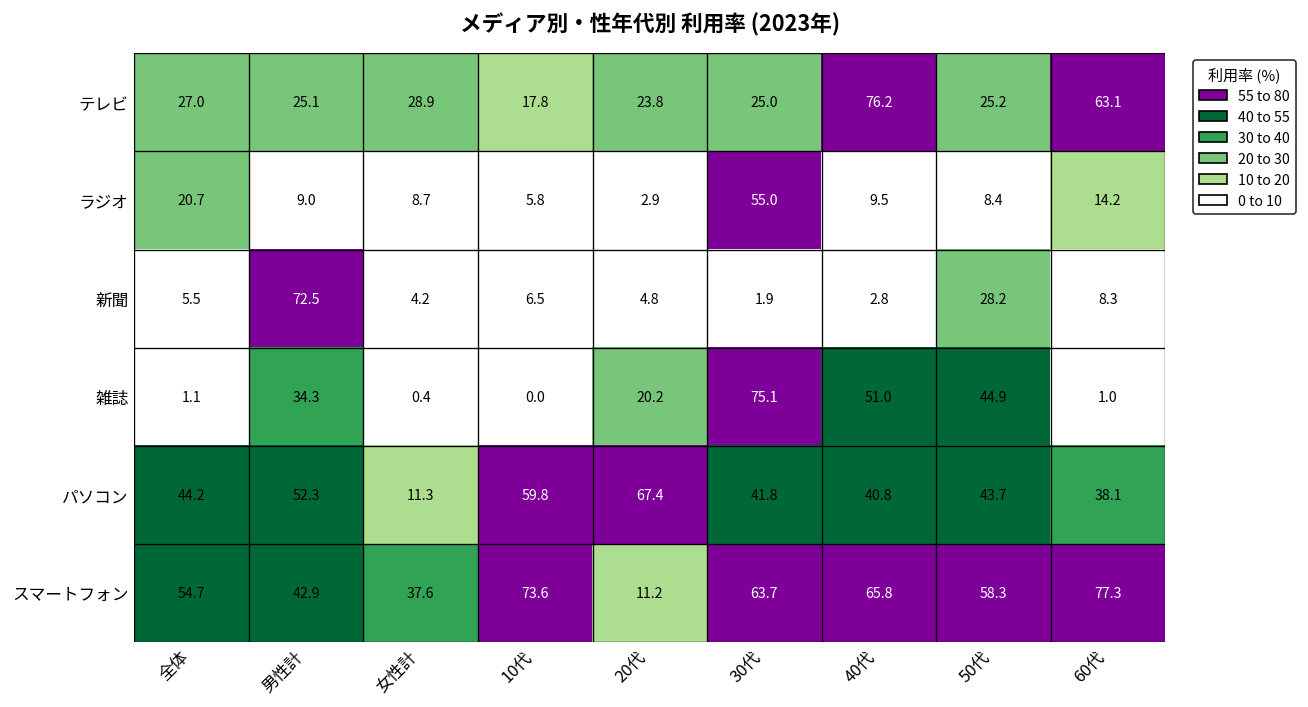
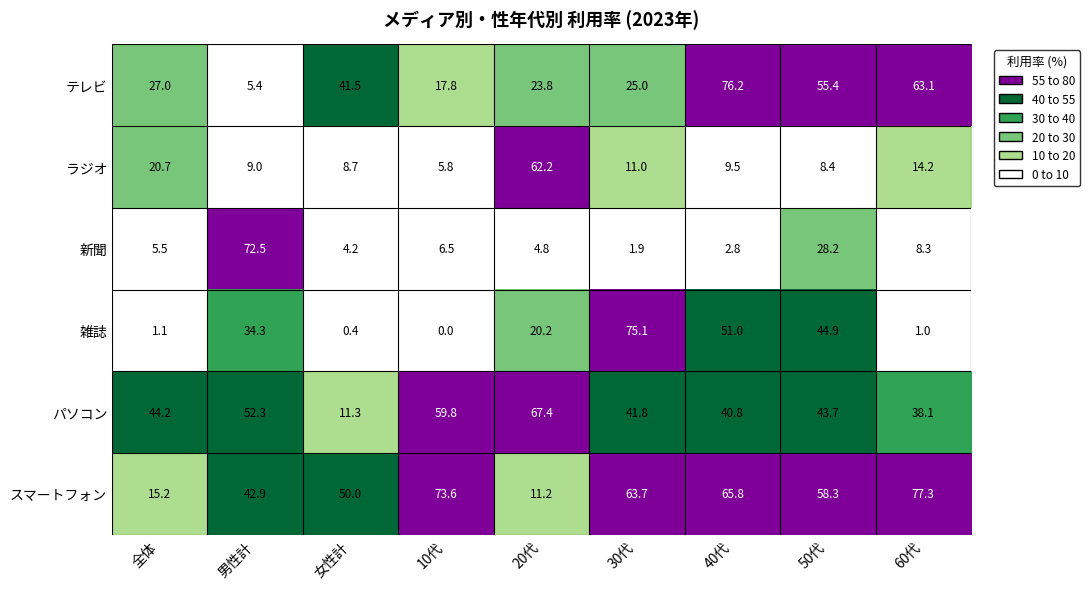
テレビ, 男性計: 25.1 -> 5.4
テレビ, 女性計: 28.9 -> 41.5
テレビ, 50代: 25.2 -> 55.4
ラジオ, 20代: 2.9 -> 62.2
ラジオ, 30代: 55.0 -> 11.0
スマートフォン, 全体: 54.7 -> 15.2
スマートフォン, 女性計: 37.6 -> 50.0
